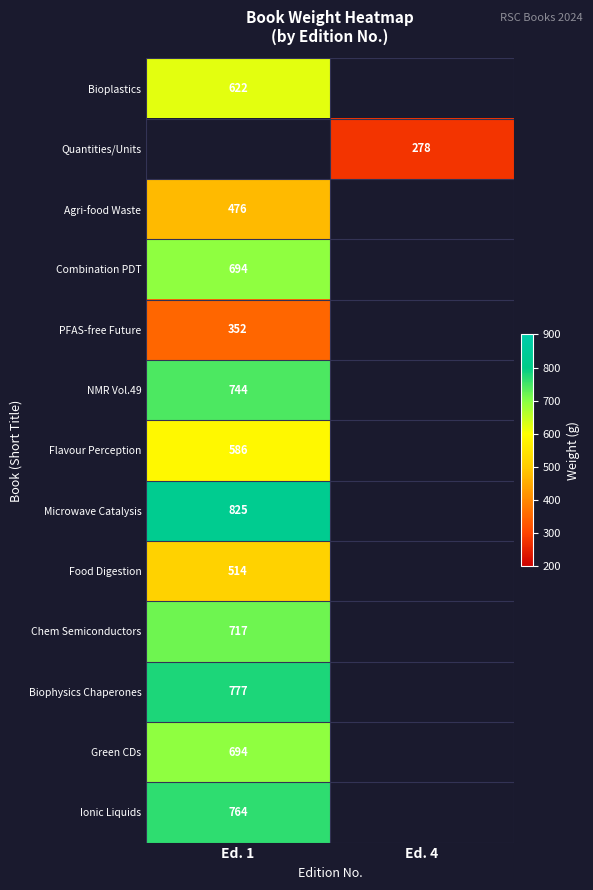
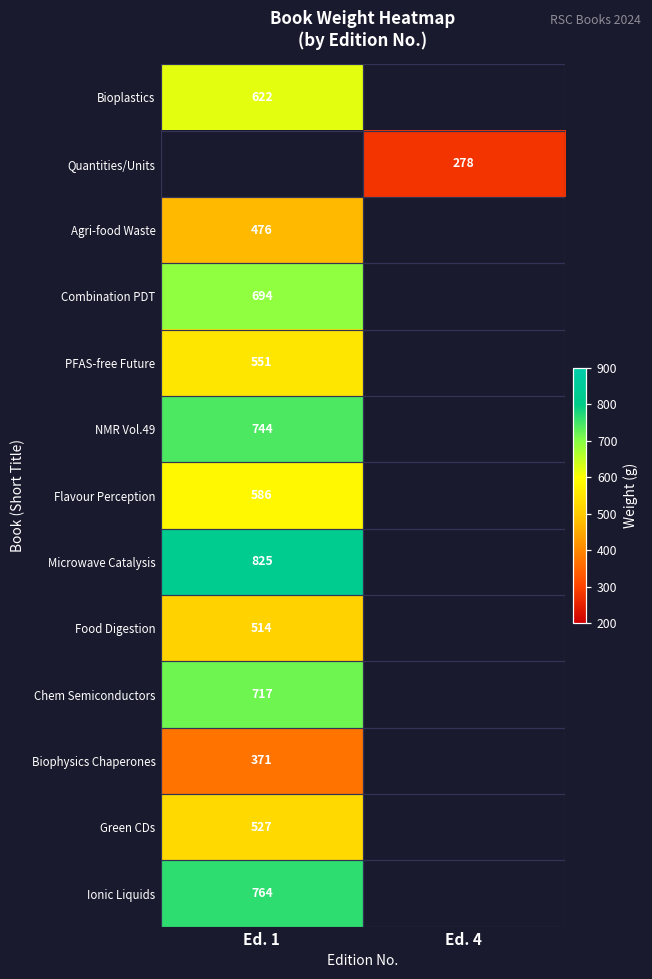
PFAS-free Future, Ed. 1: 352 -> 551
Biophysics Chaperones, Ed. 1: 777 -> 371
Green CDs, Ed. 1: 694 -> 527
